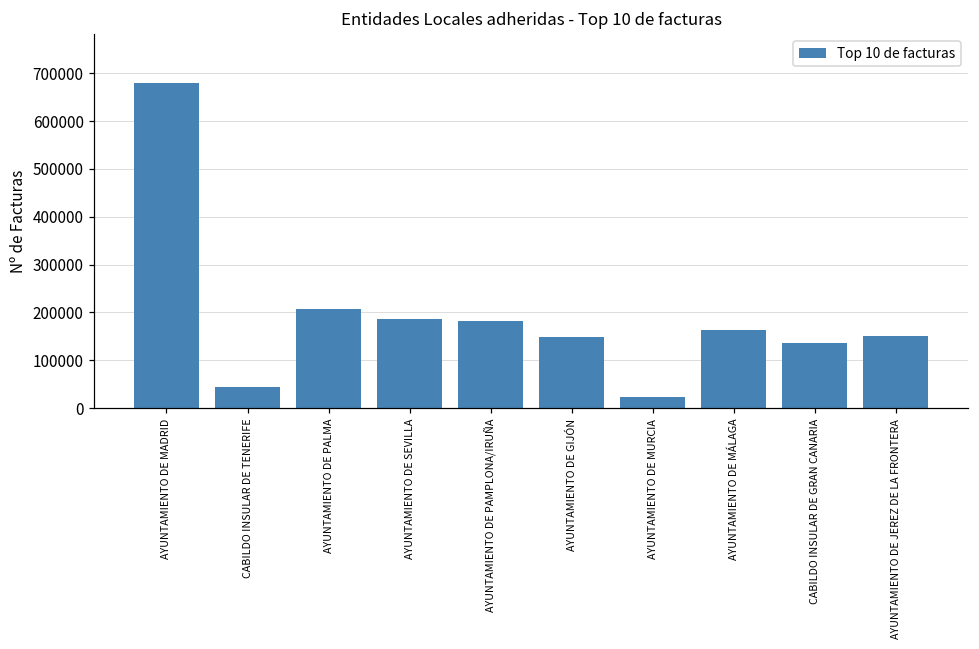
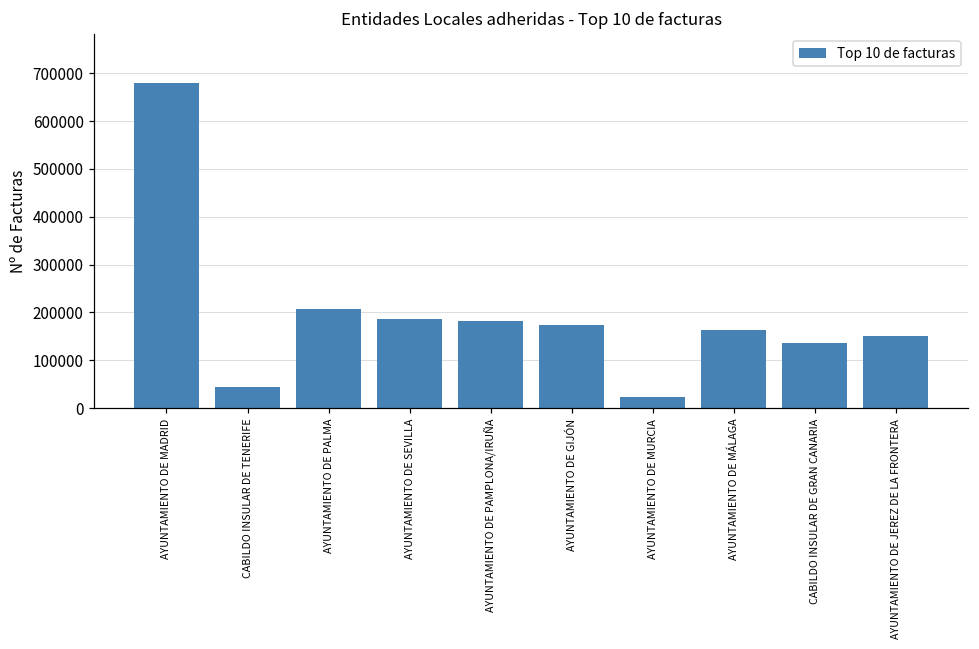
AYUNTAMIENTO DE GIJÓN: 150000 -> 170000
